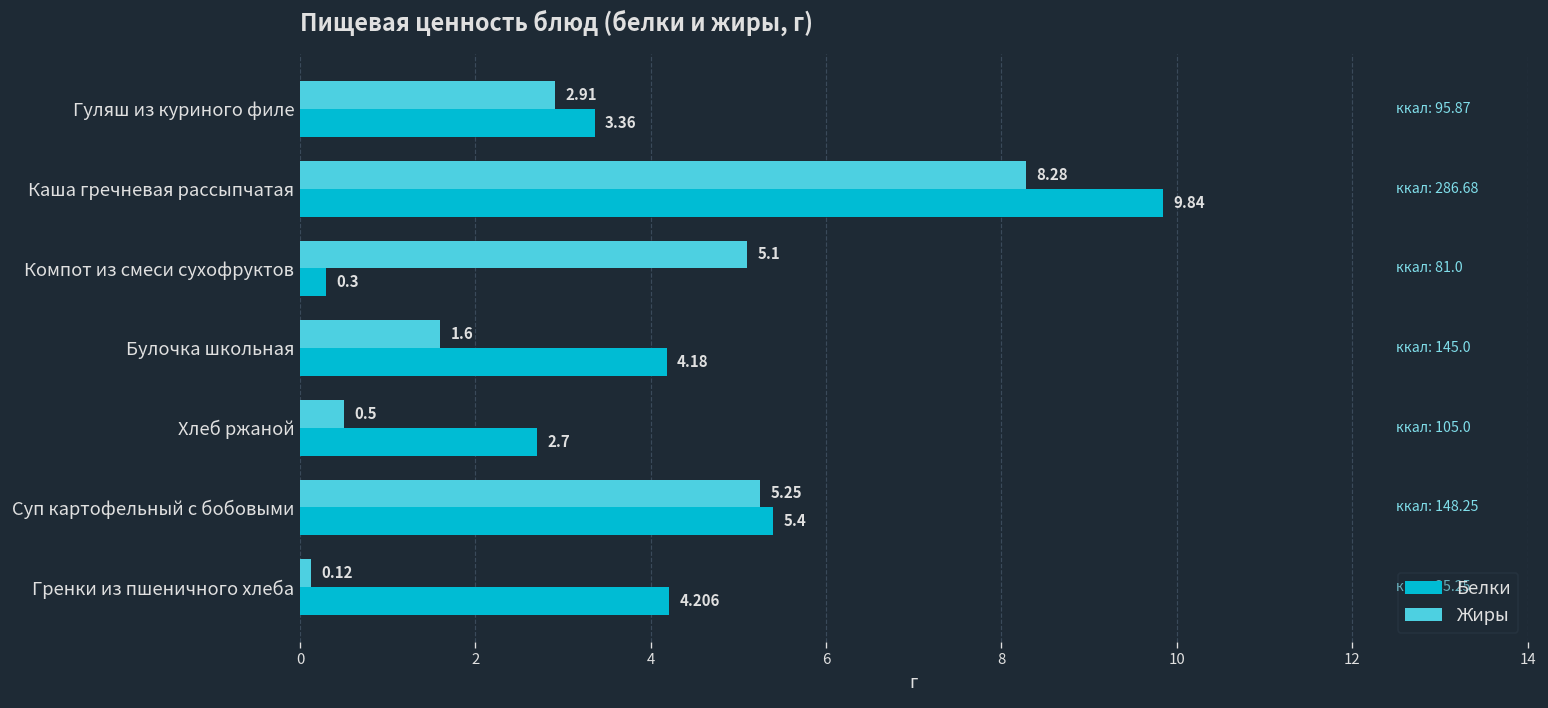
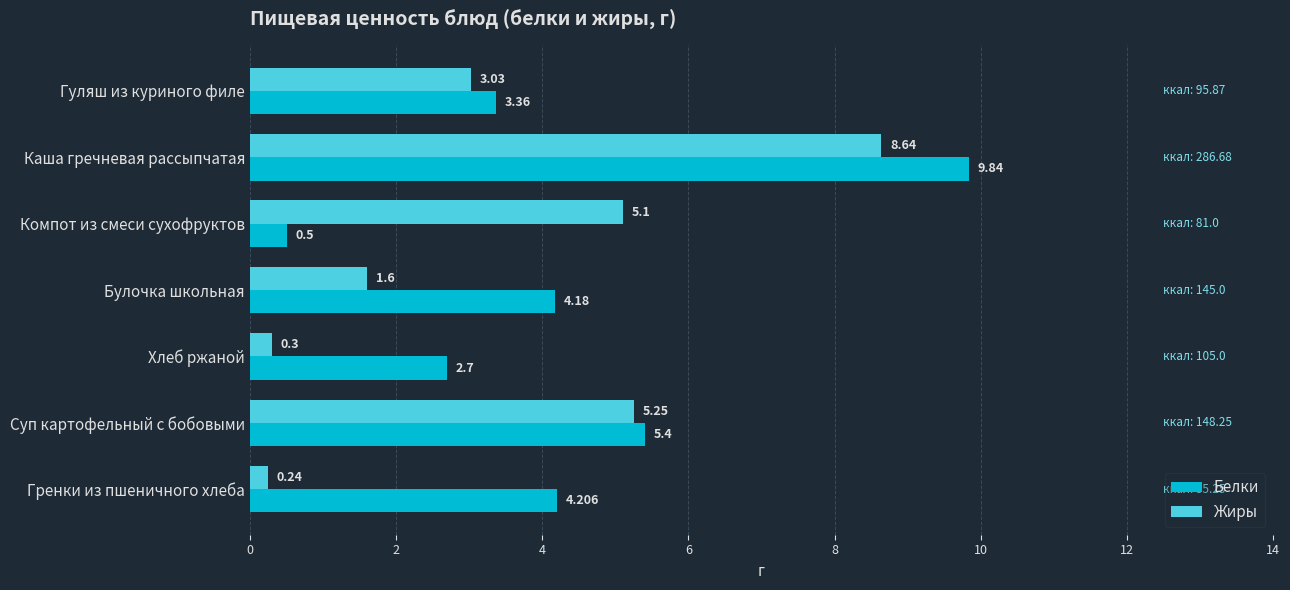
Жиры, Гуляш из куриного филе: 2.91 -> 3.03
Жиры, Каша гречневая рассыпчатая: 8.28 -> 8.64
Белки, Компот из смеси сухофруктов: 0.3 -> 0.5
Жиры, Хлеб ржаной: 0.5 -> 0.3
Жиры, Гренки из пшеничного хлеба: 0.12 -> 0.24
